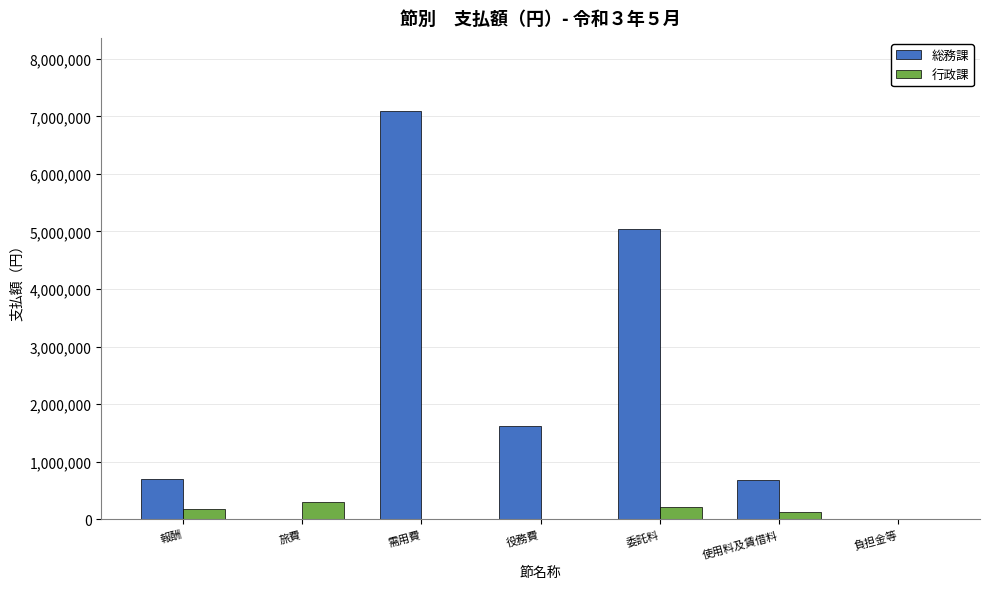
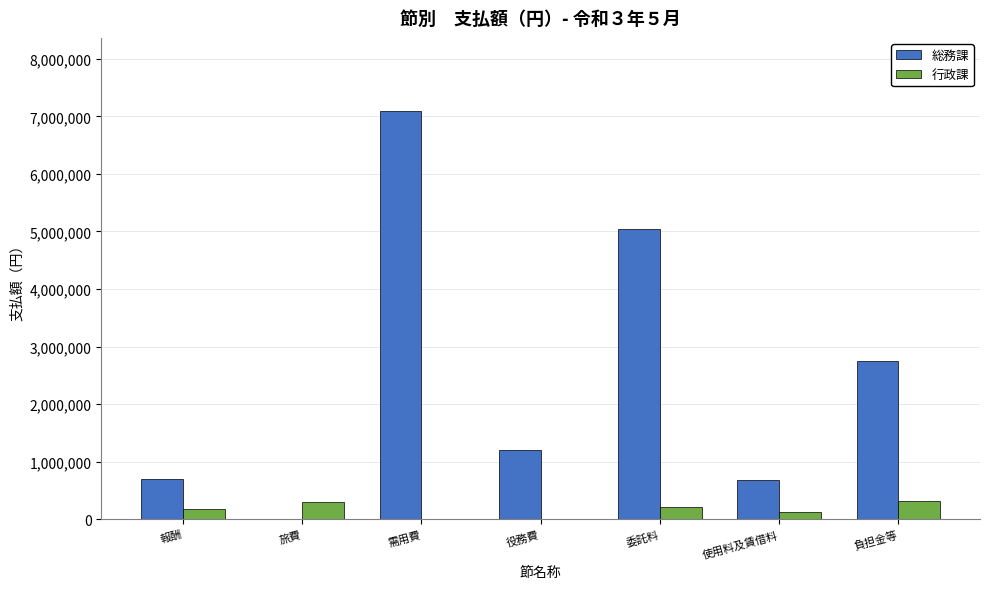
総務課, 役務費: 1,600,000 -> 1,200,000
総務課, 負担金等: 0 -> 2,700,000
行政課, 負担金等: 0 -> 300,000
